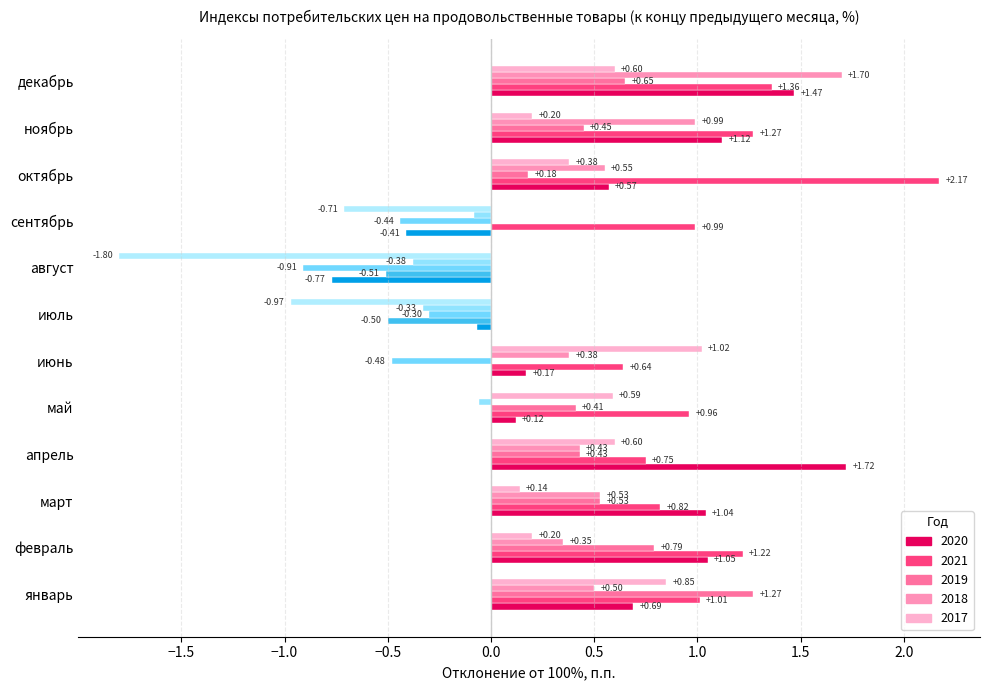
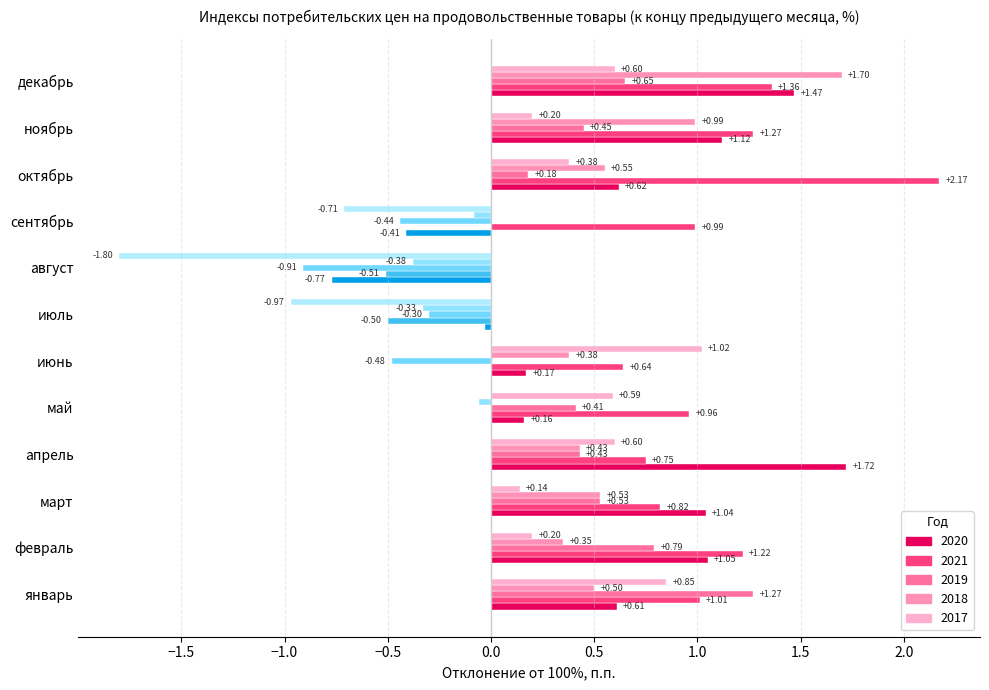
2020, октябрь: +0.57 -> +0.62
2020, июль: -0.07 -> -0.03
2020, май: +0.12 -> +0.16
2020, январь: +0.69 -> +0.61
